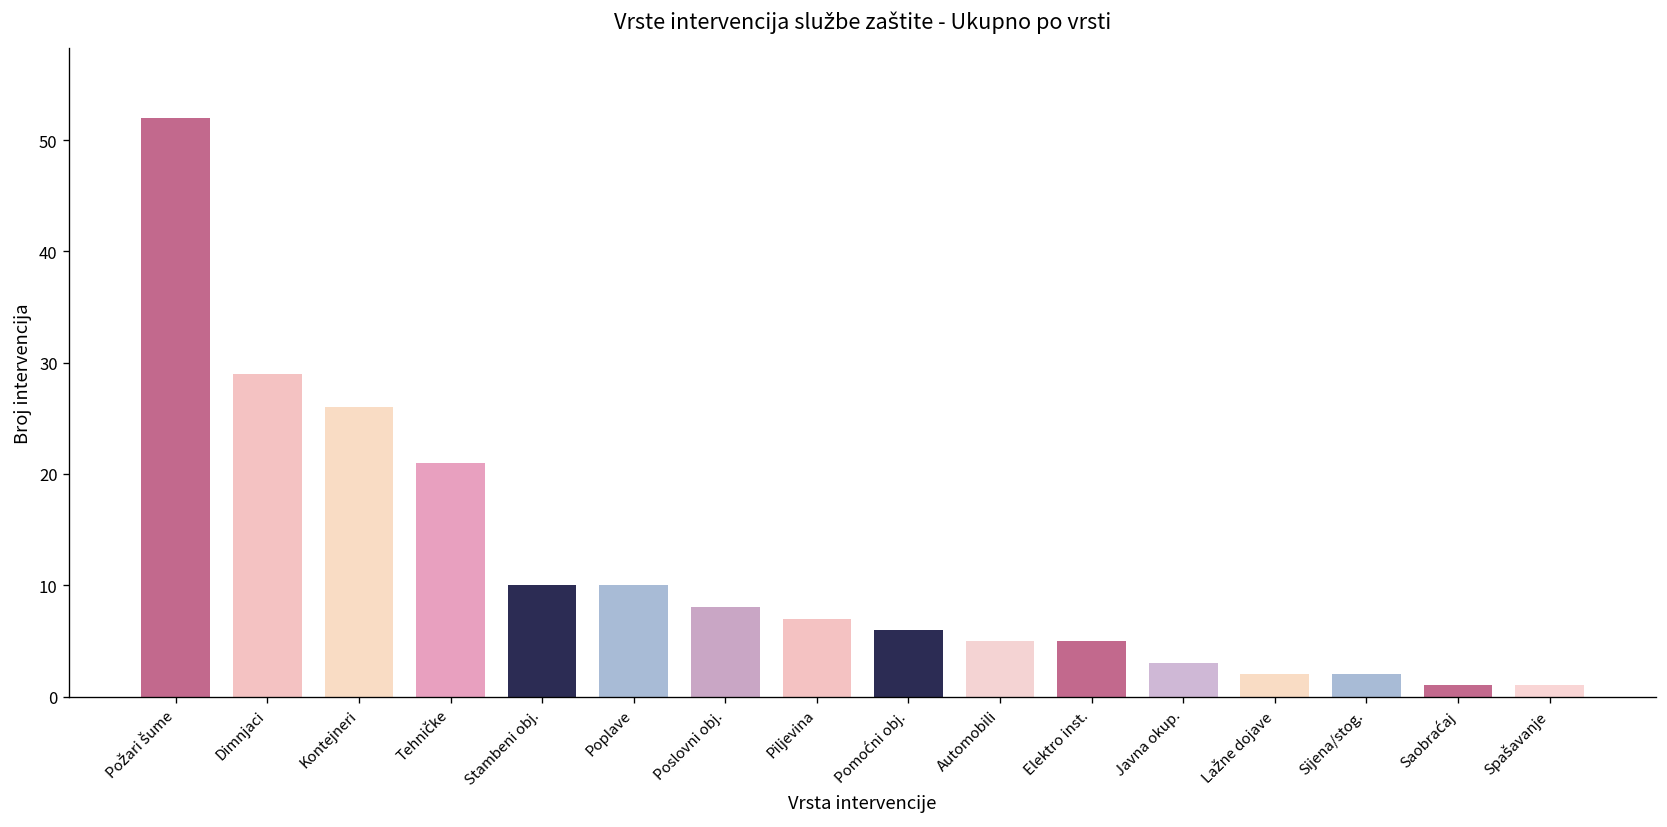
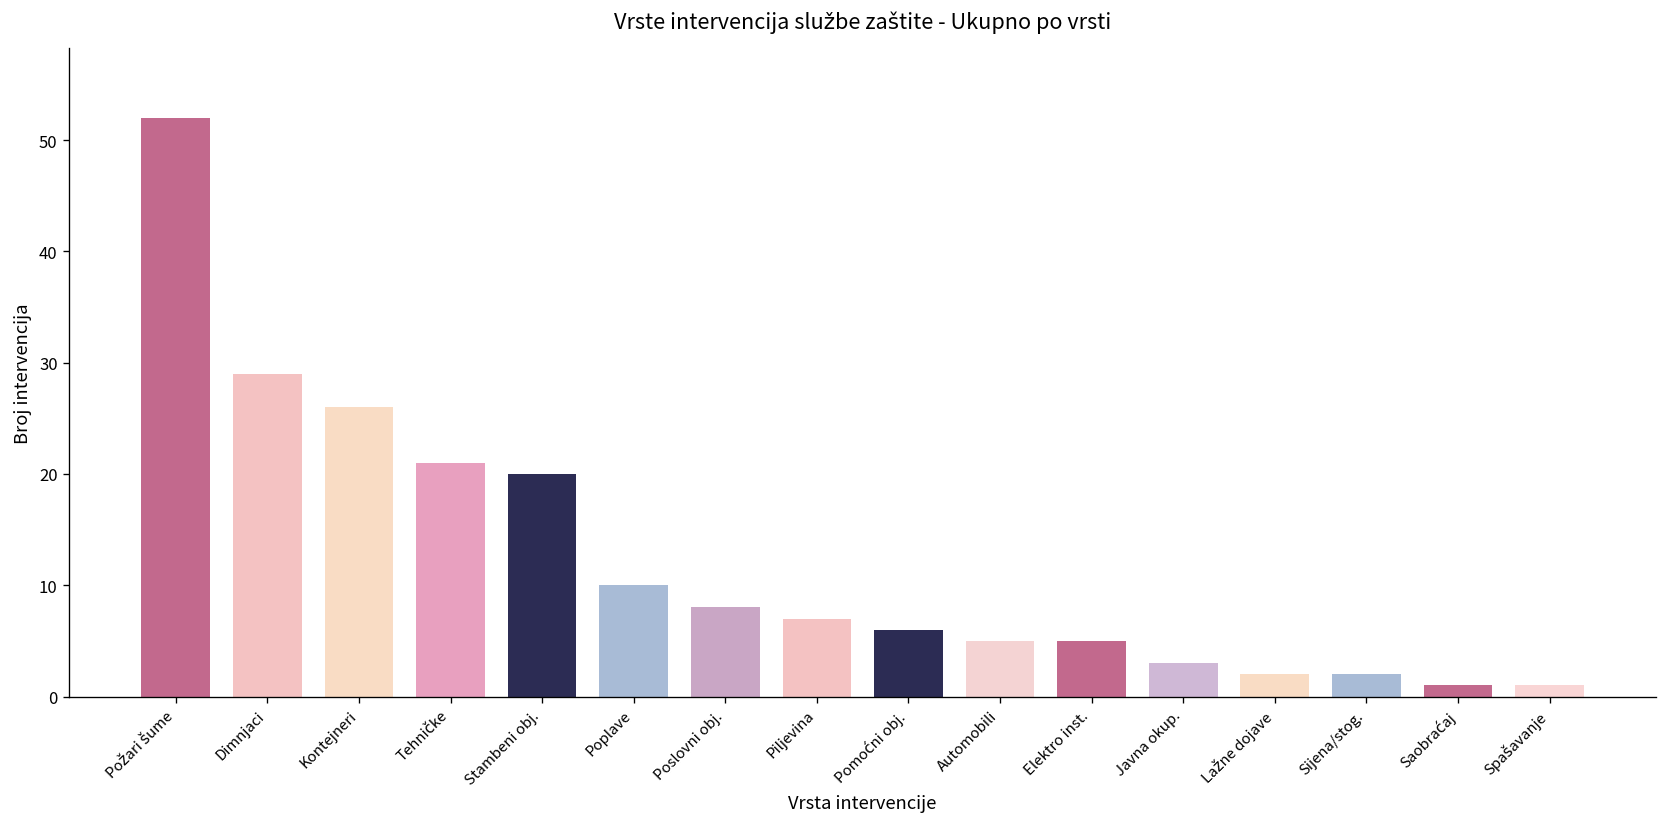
Stambeni obj.: 10 -> 20
